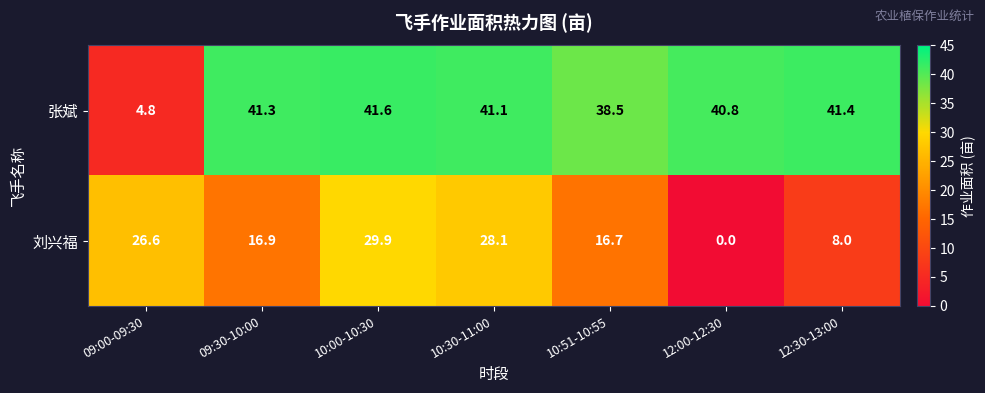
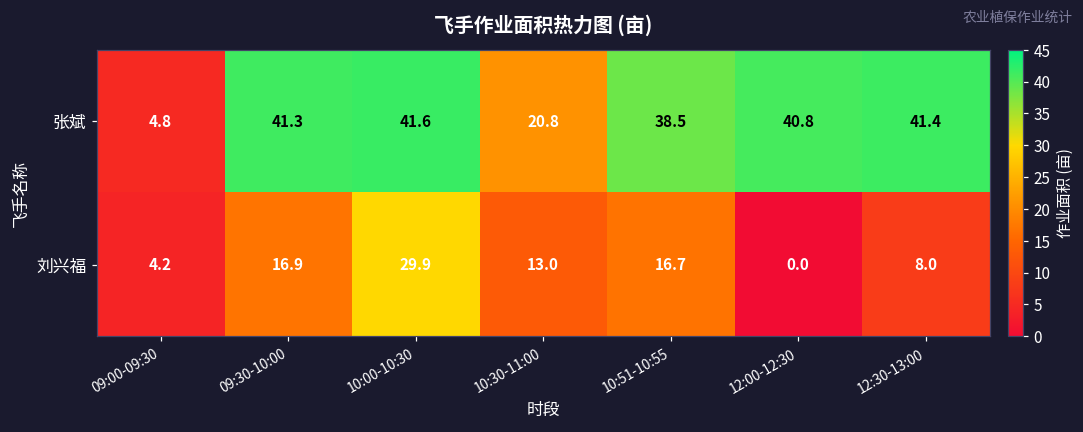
张斌, 10:30-11:00: 41.1 -> 20.8
刘兴福, 09:00-09:30: 26.6 -> 4.2
刘兴福, 10:30-11:00: 28.1 -> 13.0
